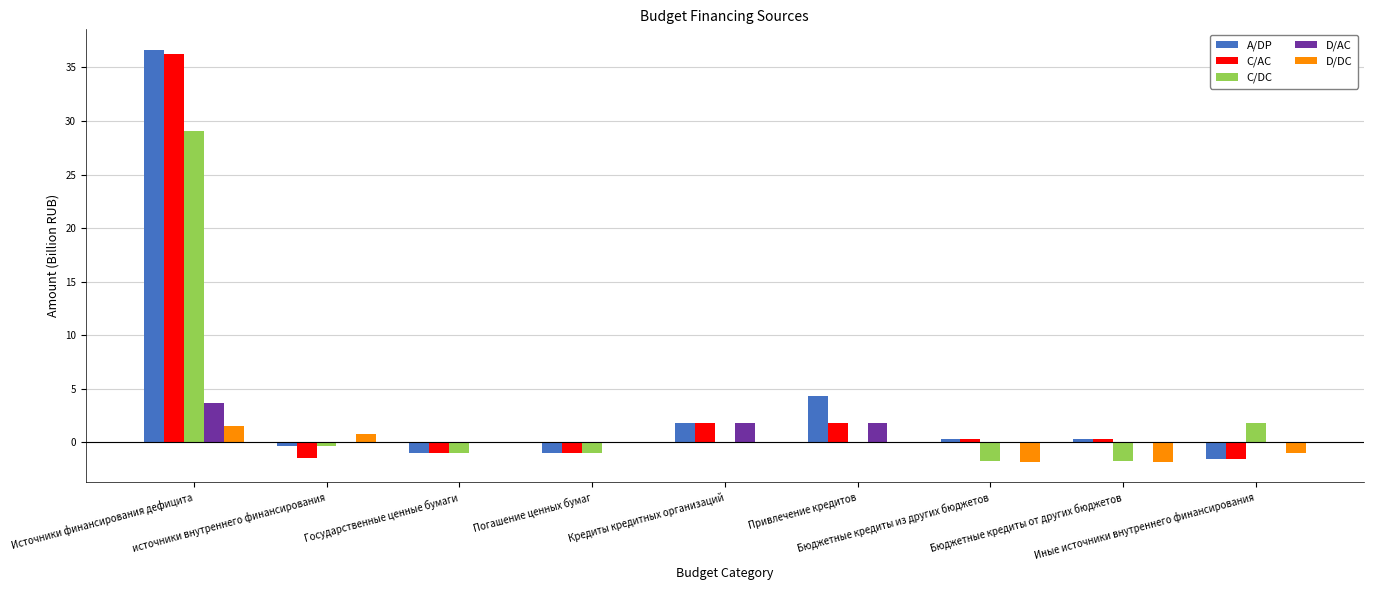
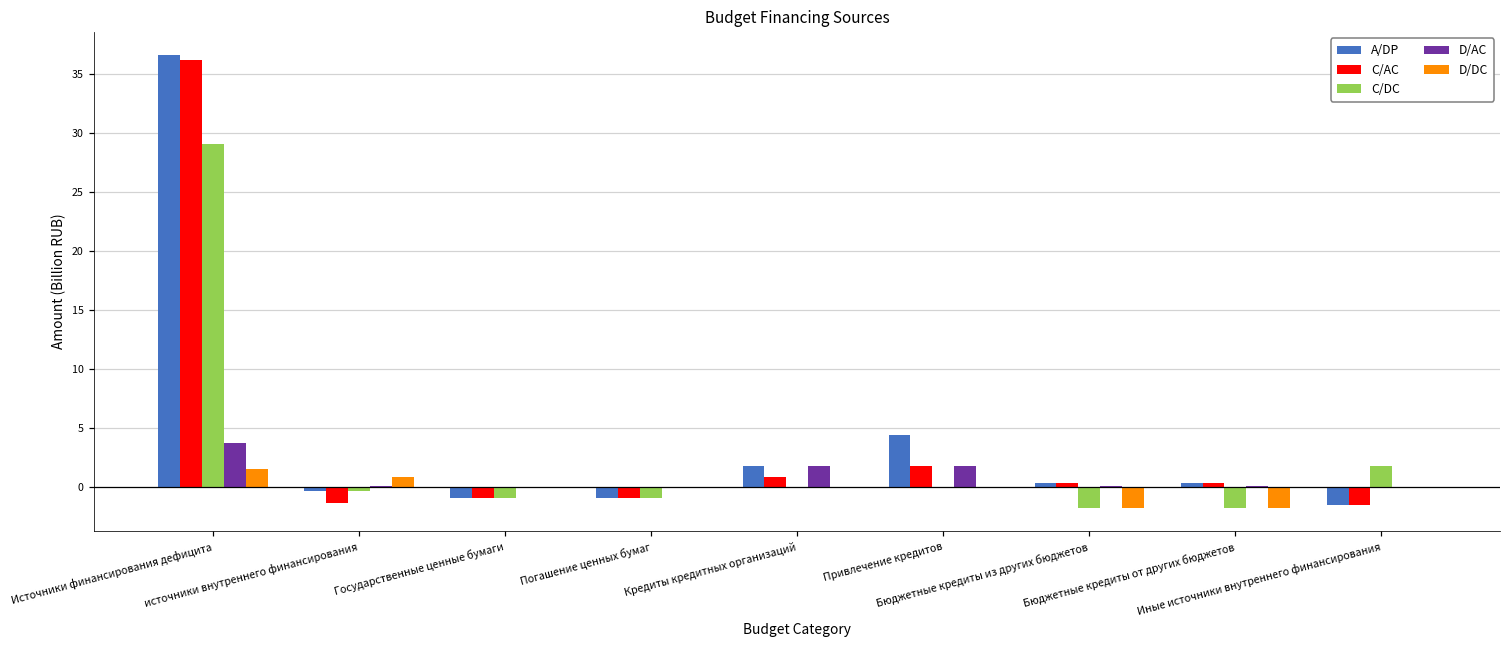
C/AC, Кредиты кредитных организаций: 1.8 -> 0.8
D/DC, Иные источники внутреннего финансирования: -1.0 -> 0.0
